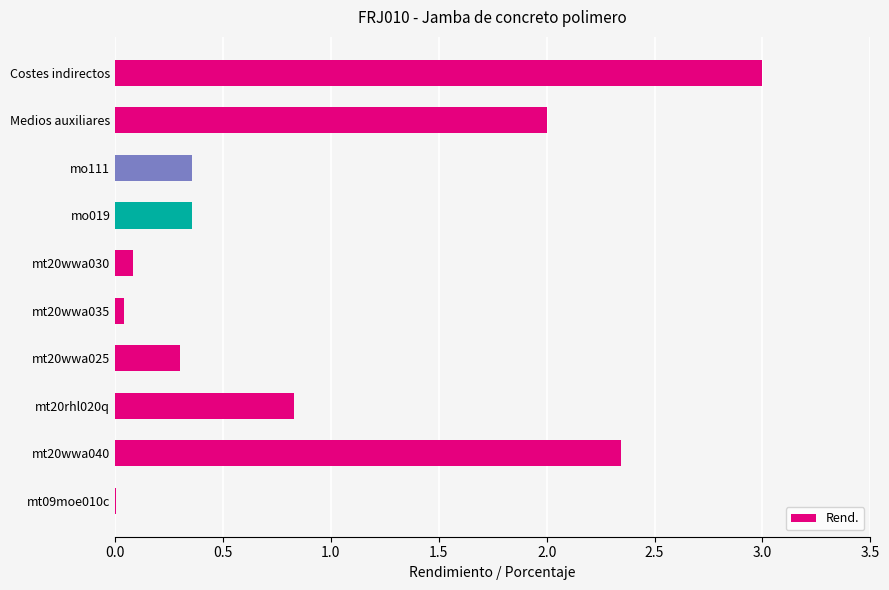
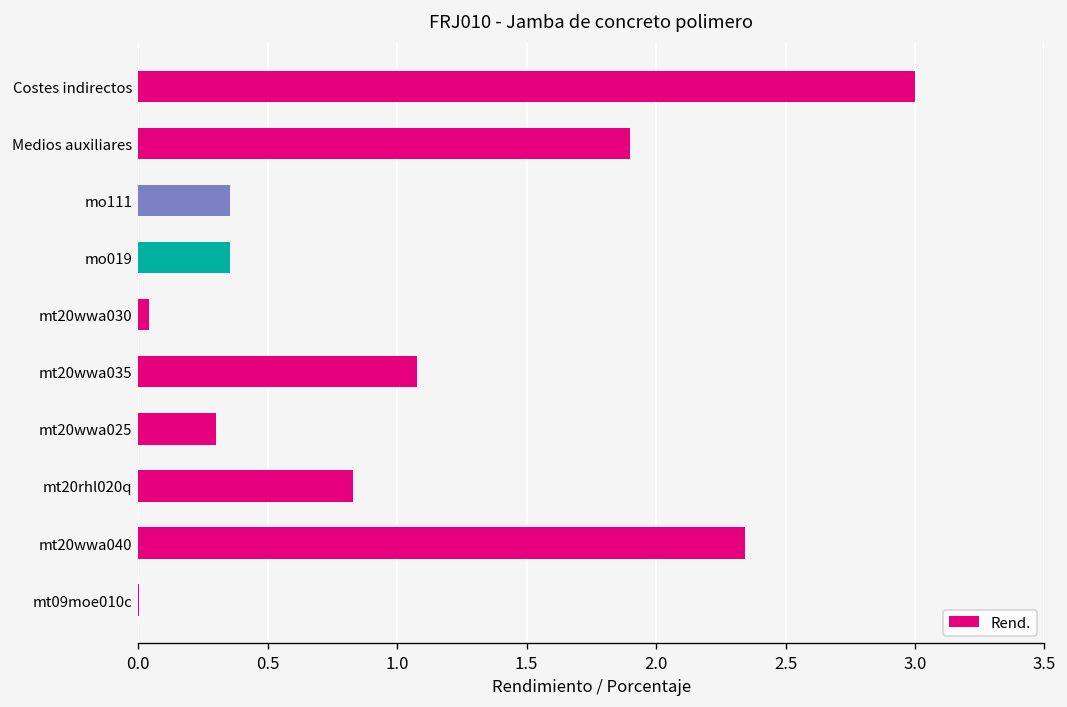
Medios auxiliares: 2.0 -> 1.9
mt20wwa030: 0.08 -> 0.04
mt20wwa035: 0.04 -> 1.08
